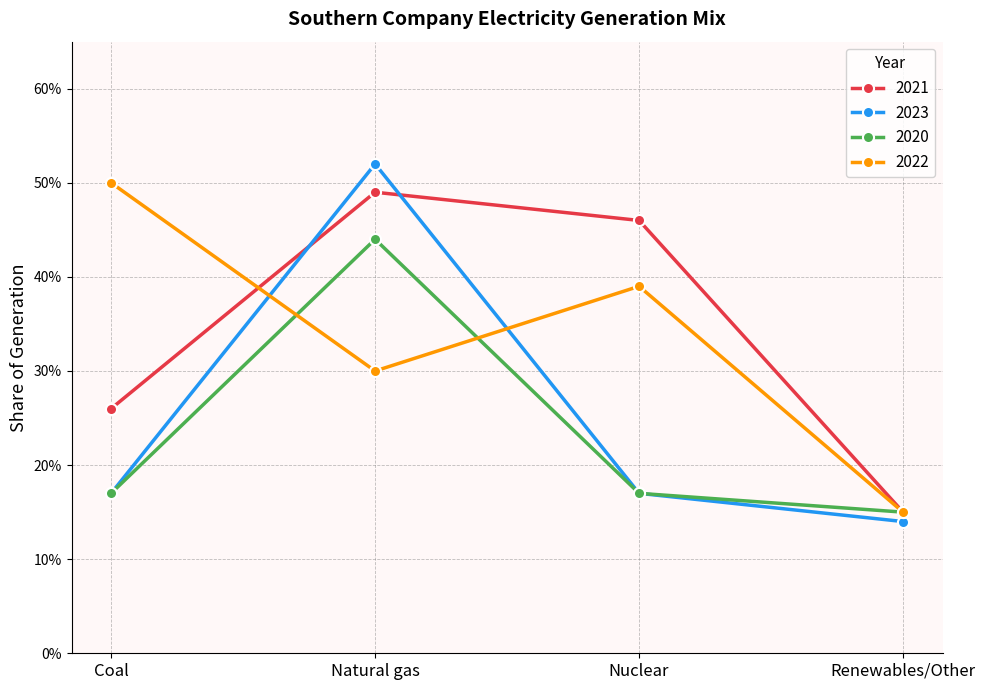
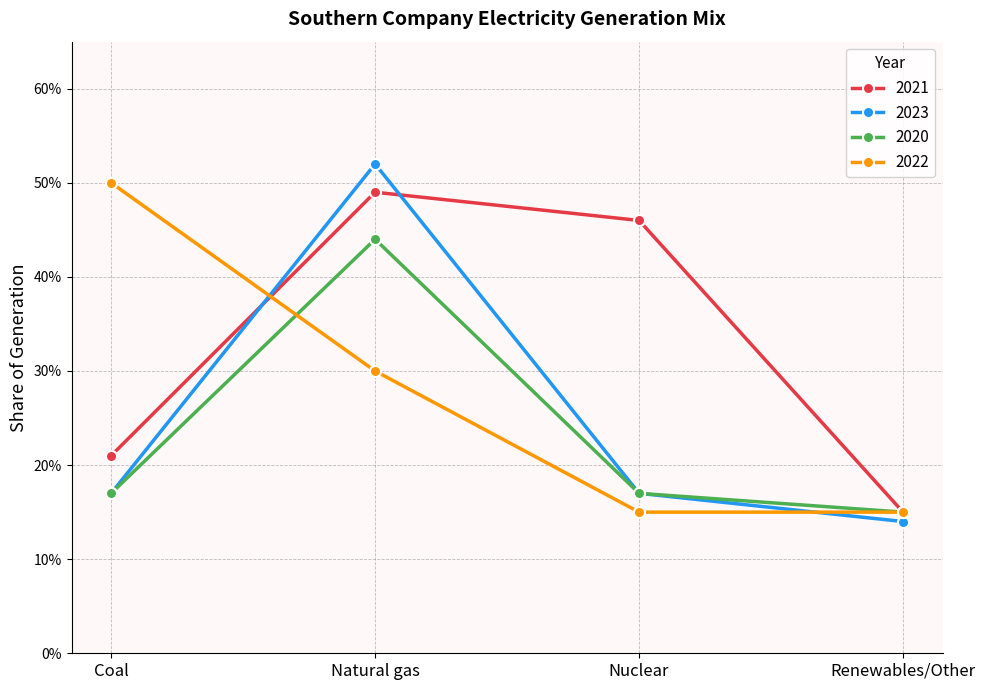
2021, Coal: 26% -> 21%
2022, Nuclear: 39% -> 15%
